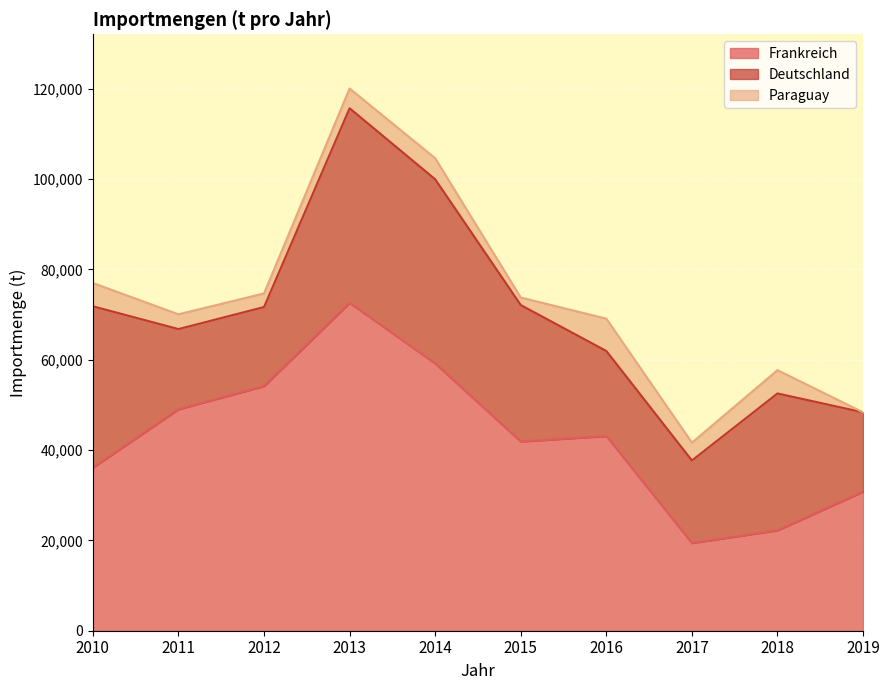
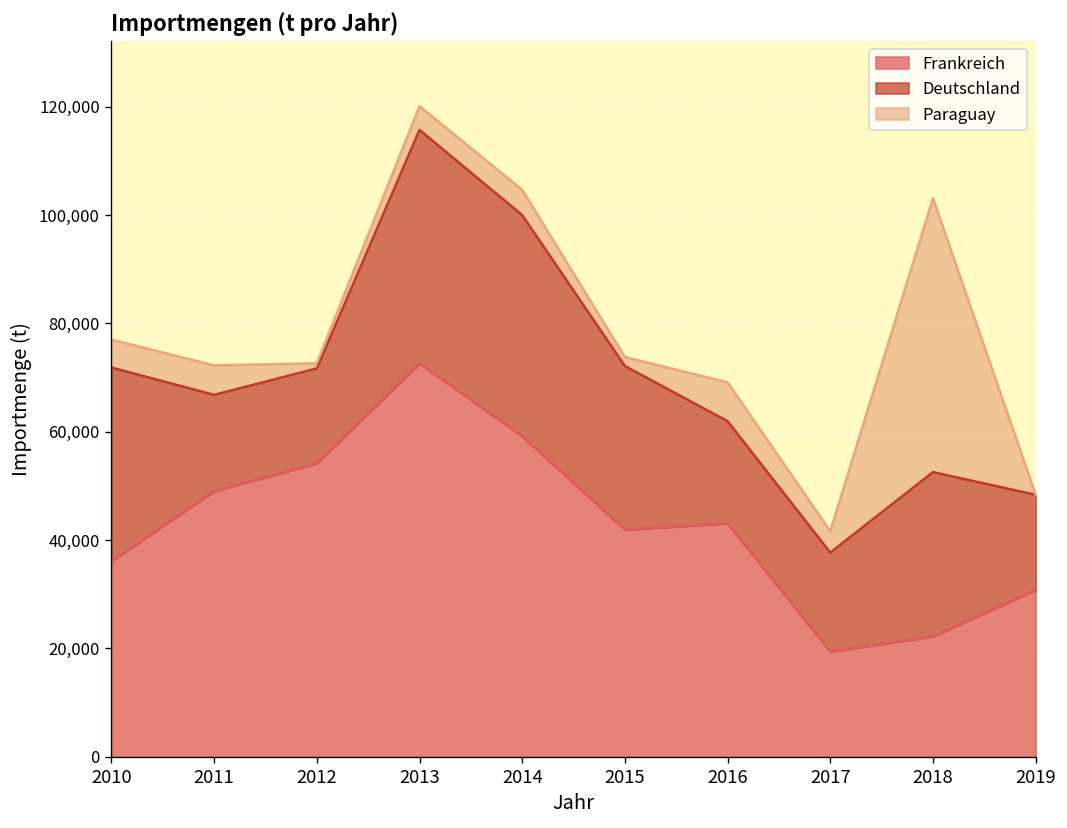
Paraguay, 2011: 3,000 -> 5,000
Paraguay, 2012: 3,000 -> 1,000
Paraguay, 2018: 5,000 -> 51,000
